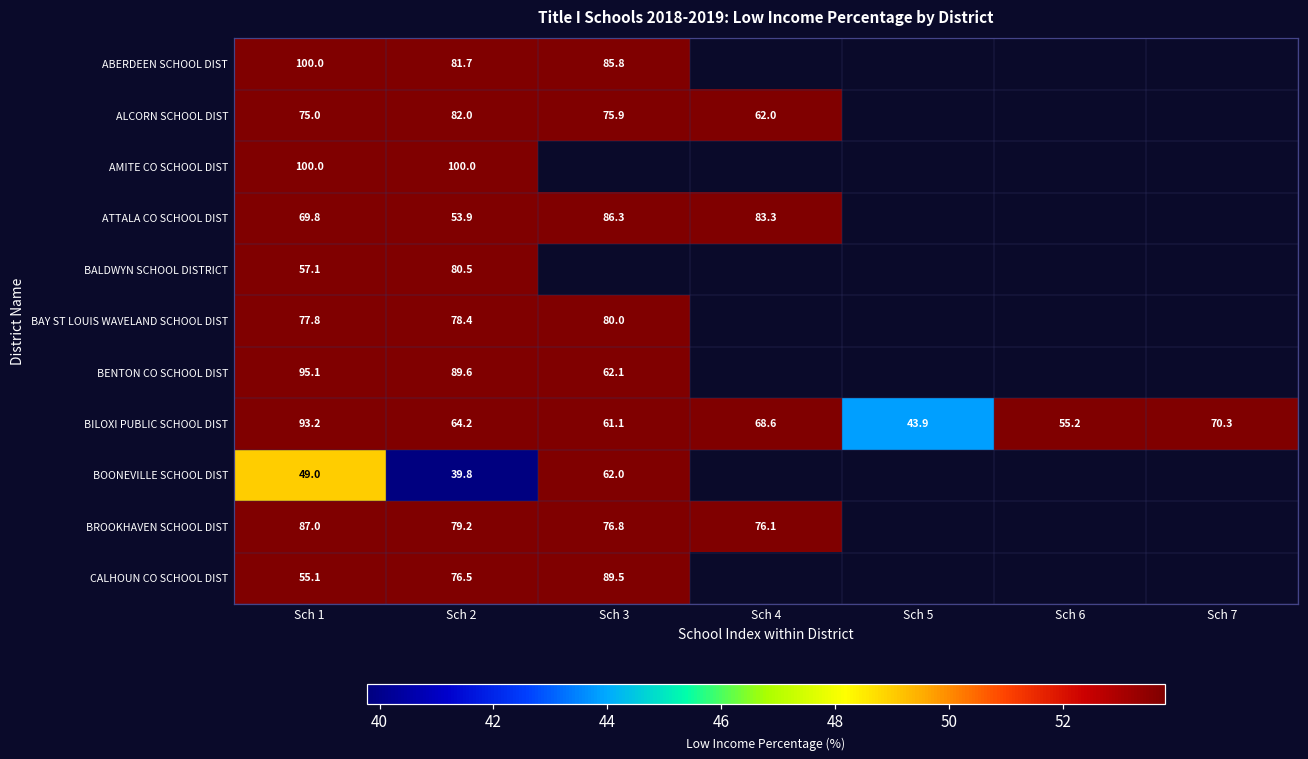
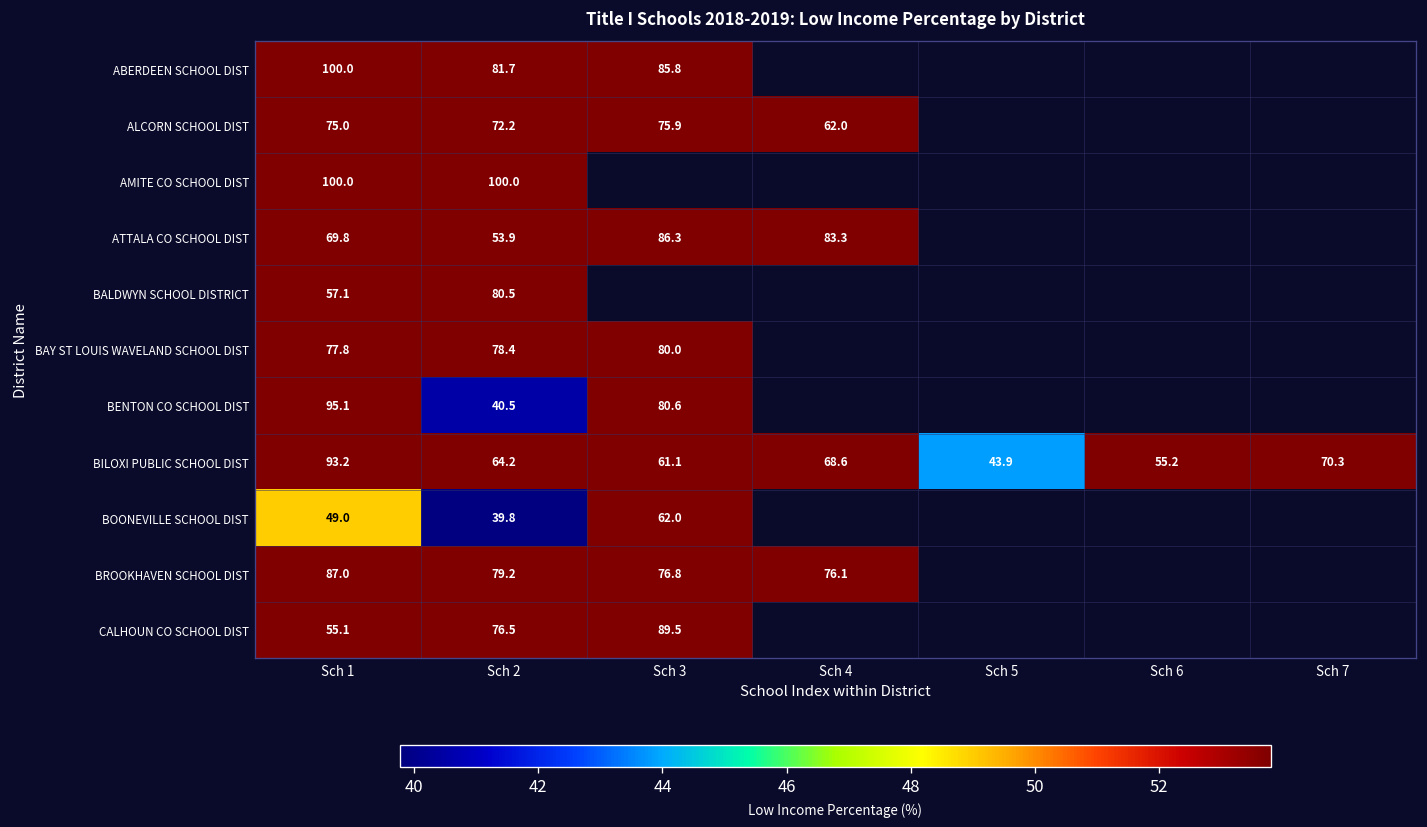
ALCORN SCHOOL DIST, Sch 2: 82.0 -> 72.2
BENTON CO SCHOOL DIST, Sch 2: 89.6 -> 40.5
BENTON CO SCHOOL DIST, Sch 3: 62.1 -> 80.6
